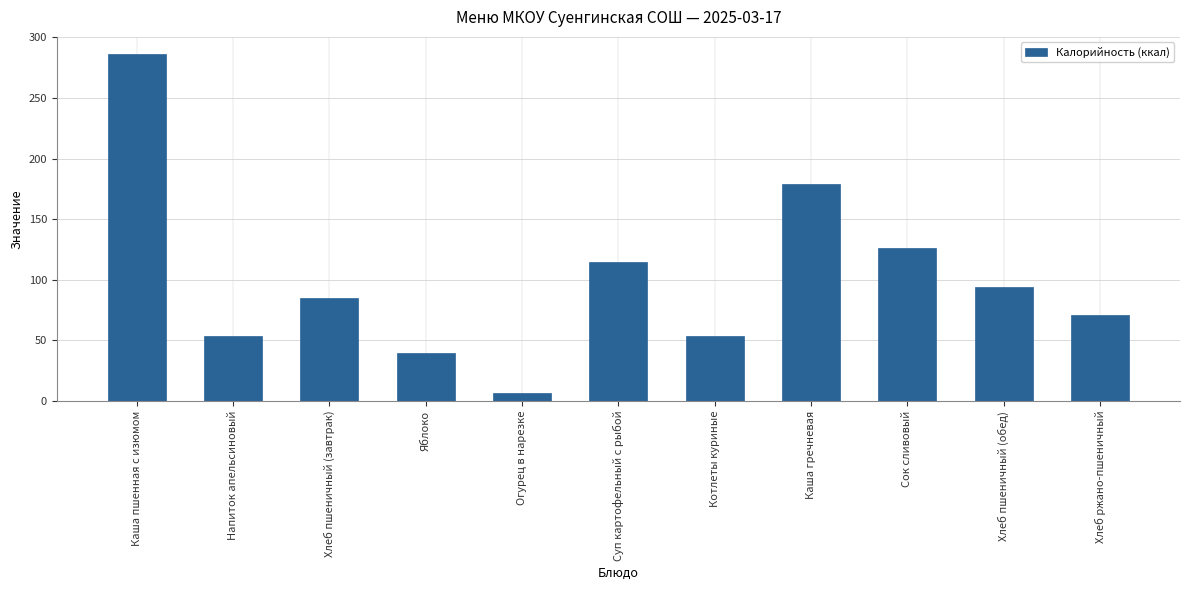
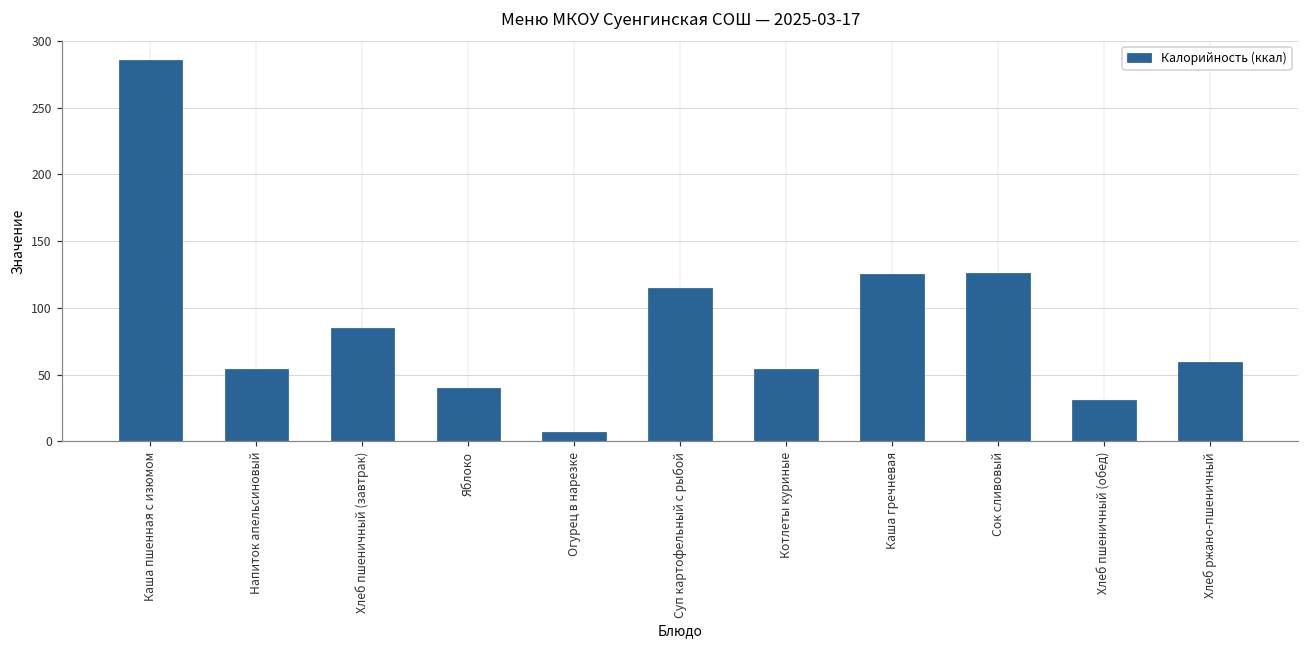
Каша гречневая: 179 -> 125
Хлеб пшеничный (обед): 94 -> 31
Хлеб ржано-пшеничный: 71 -> 59
